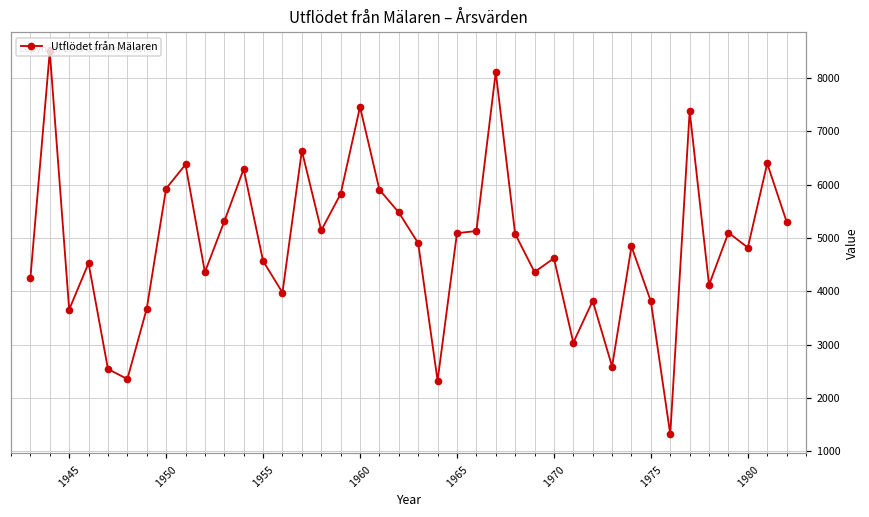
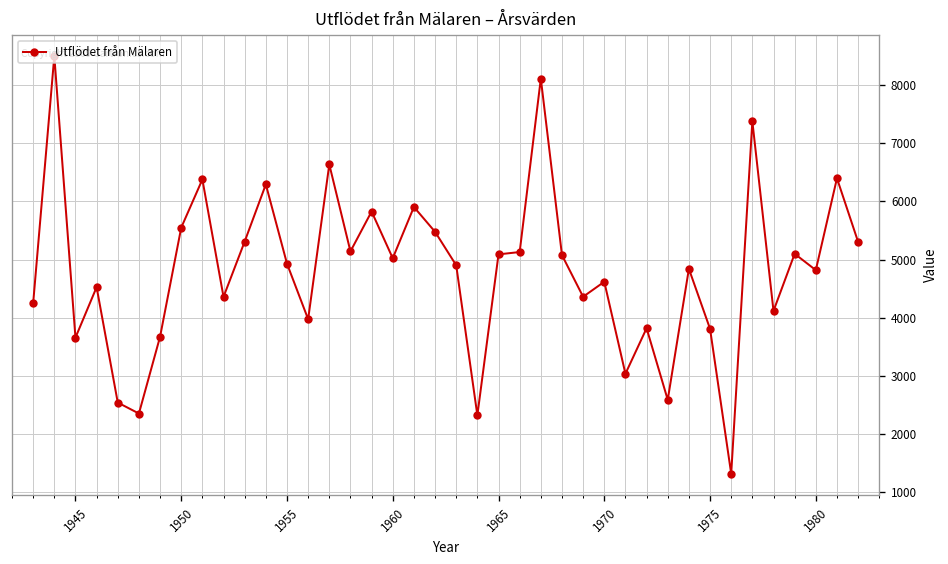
1950: 5900 -> 5500
1955: 4600 -> 4900
1960: 7500 -> 5000
